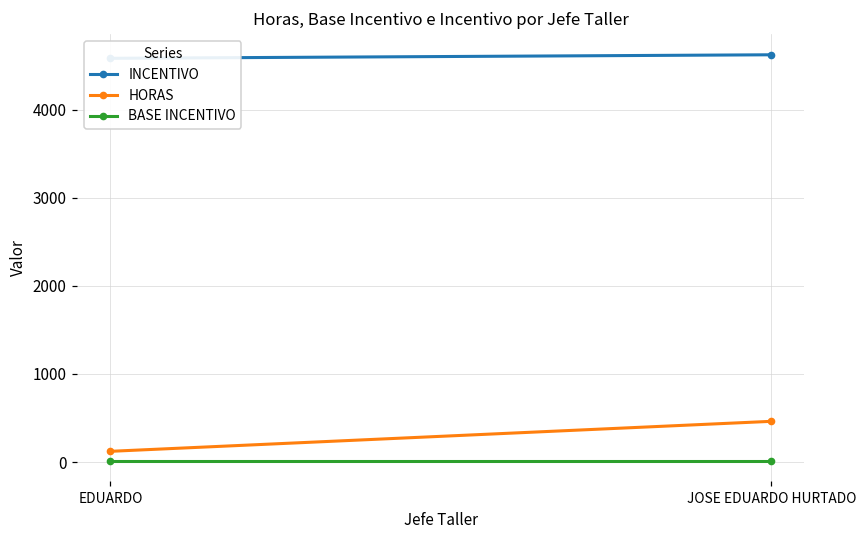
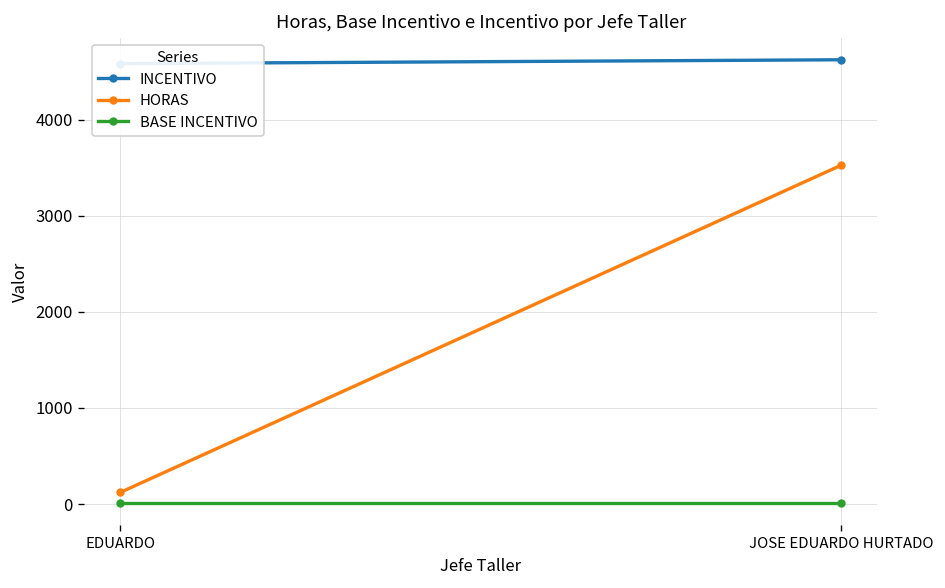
HORAS, JOSE EDUARDO HURTADO: 500 -> 3500
